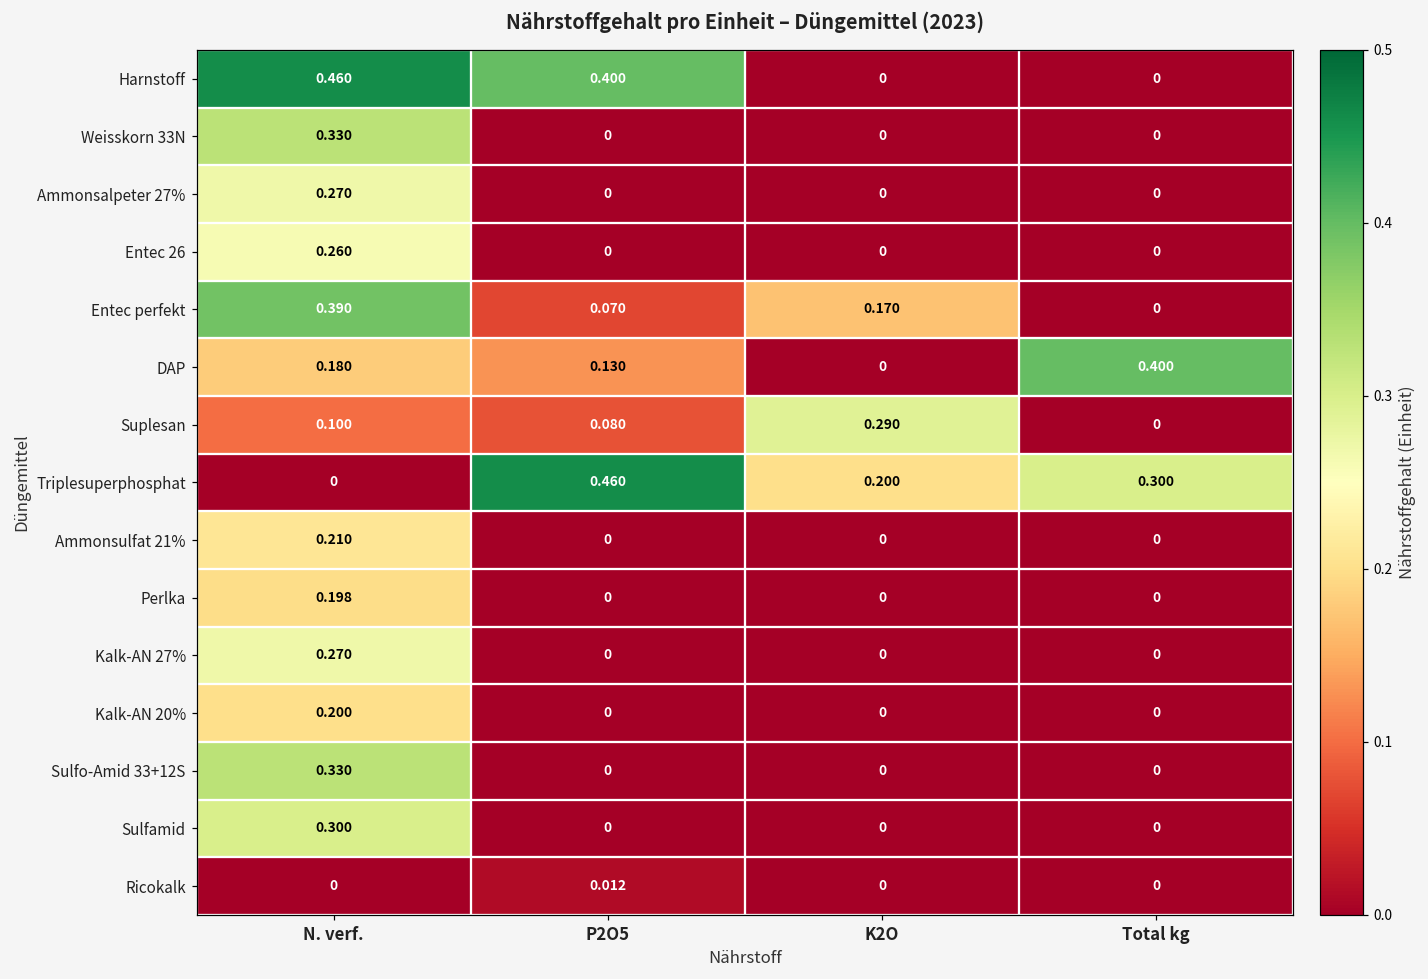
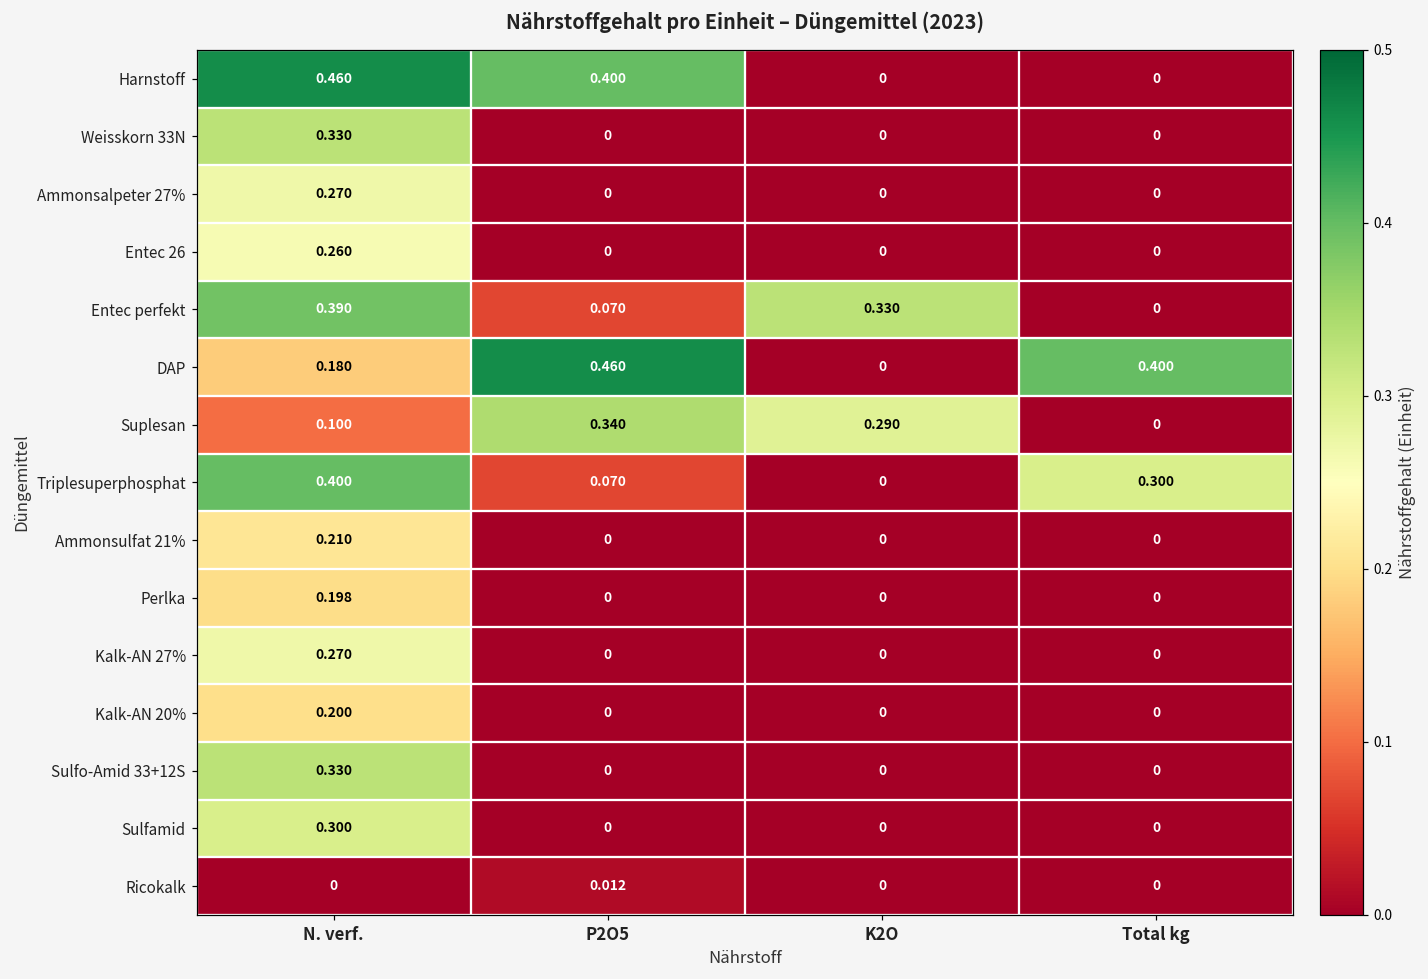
Entec perfekt, K2O: 0.170 -> 0.330
DAP, P2O5: 0.130 -> 0.460
Suplesan, P2O5: 0.080 -> 0.340
Triplesuperphosphat, N. verf.: 0 -> 0.400
Triplesuperphosphat, P2O5: 0.460 -> 0.070
Triplesuperphosphat, K2O: 0.200 -> 0
